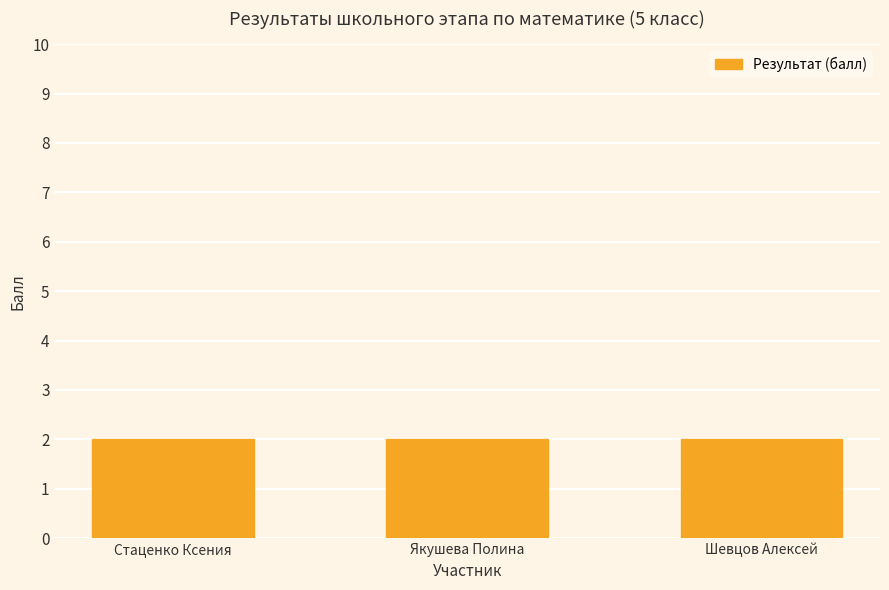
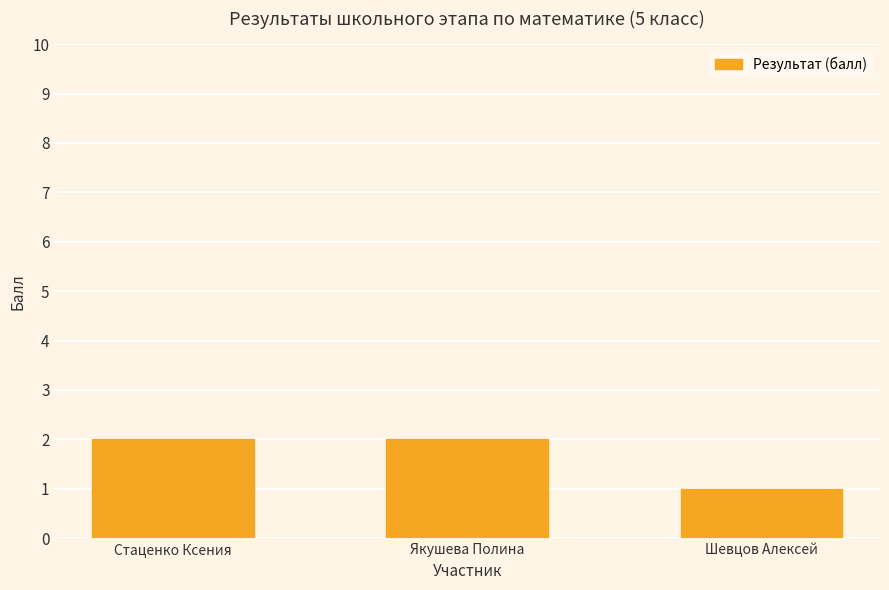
Шевцов Алексей: 2 -> 1
